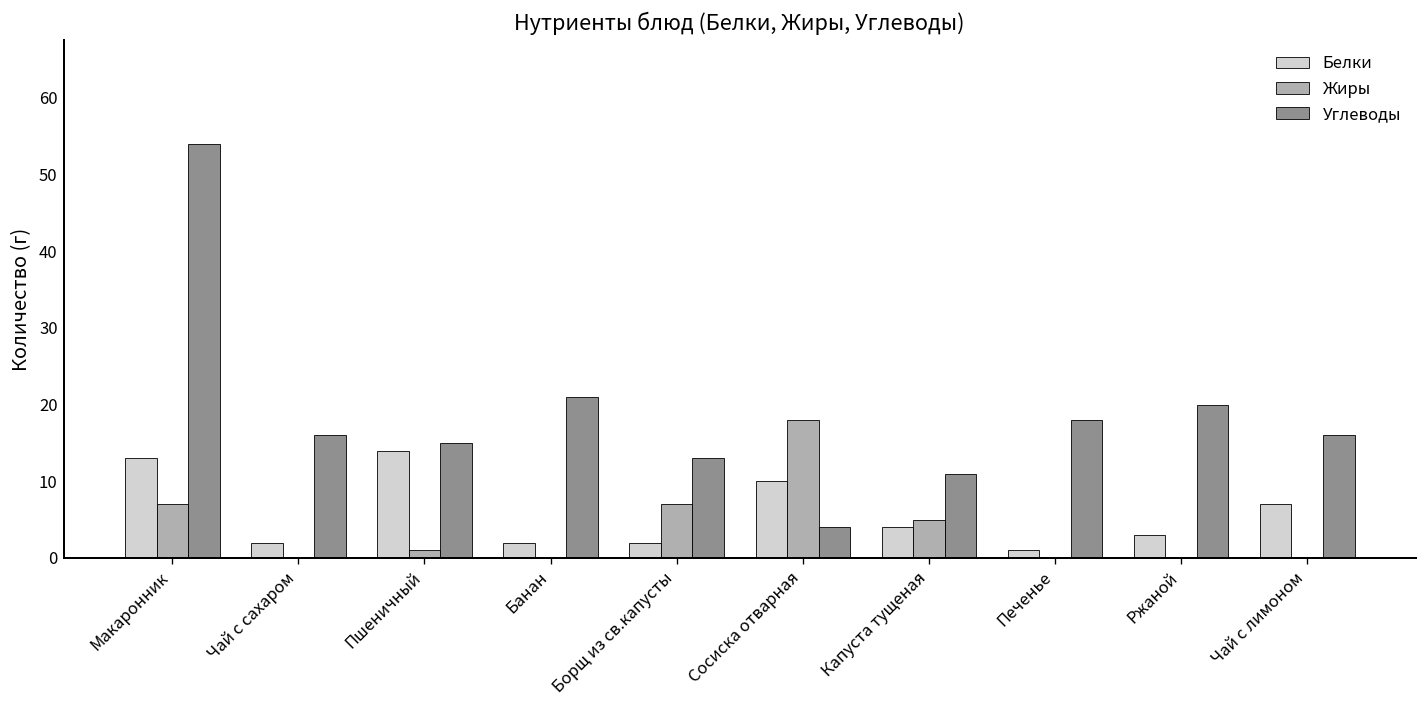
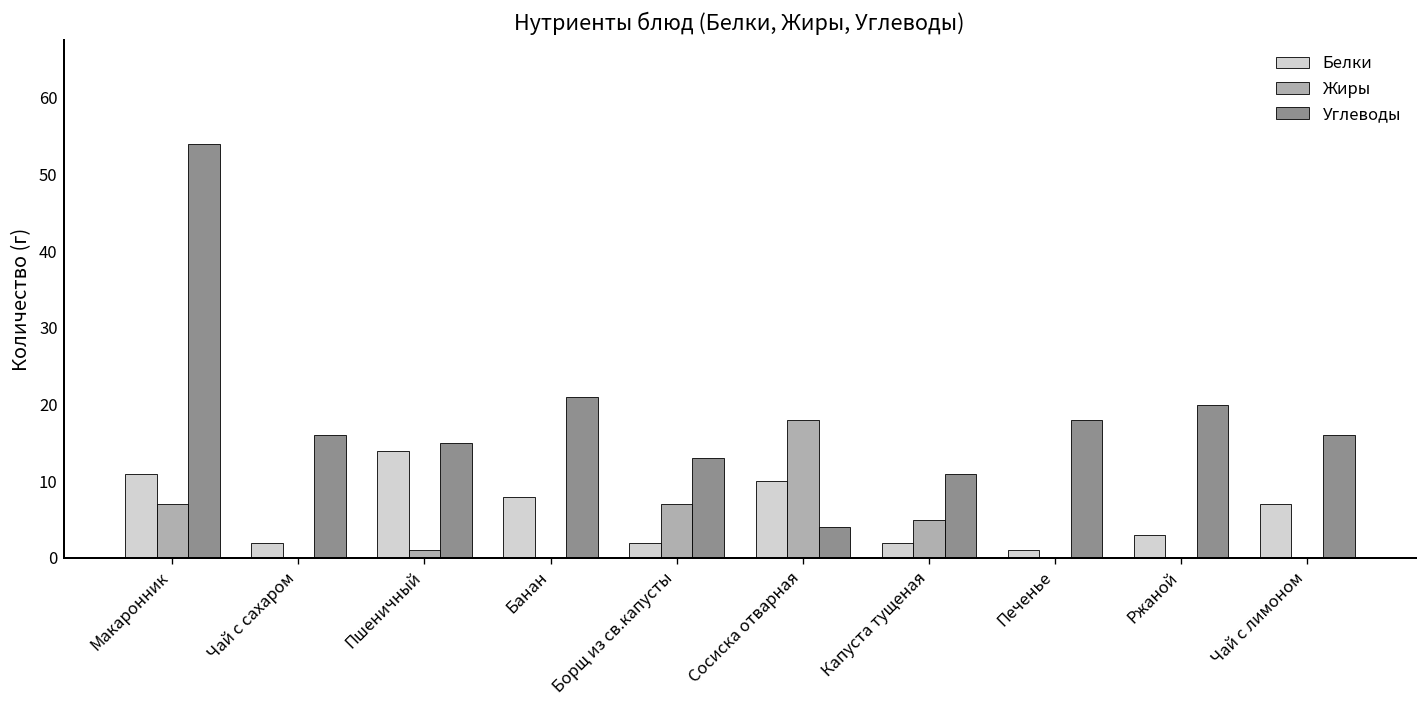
Белки, Макаронник: 13 -> 11
Белки, Банан: 2 -> 8
Белки, Капуста тущеная: 4 -> 2
